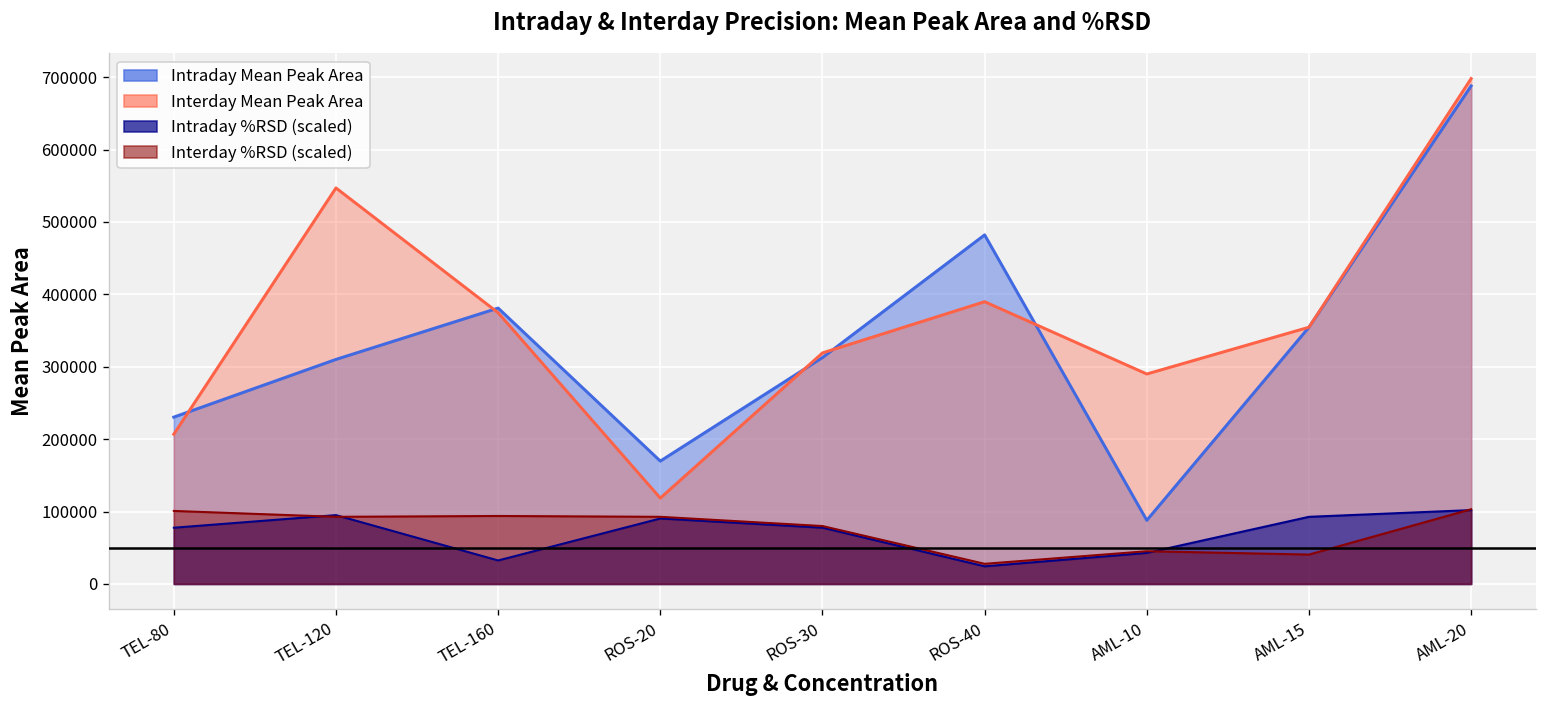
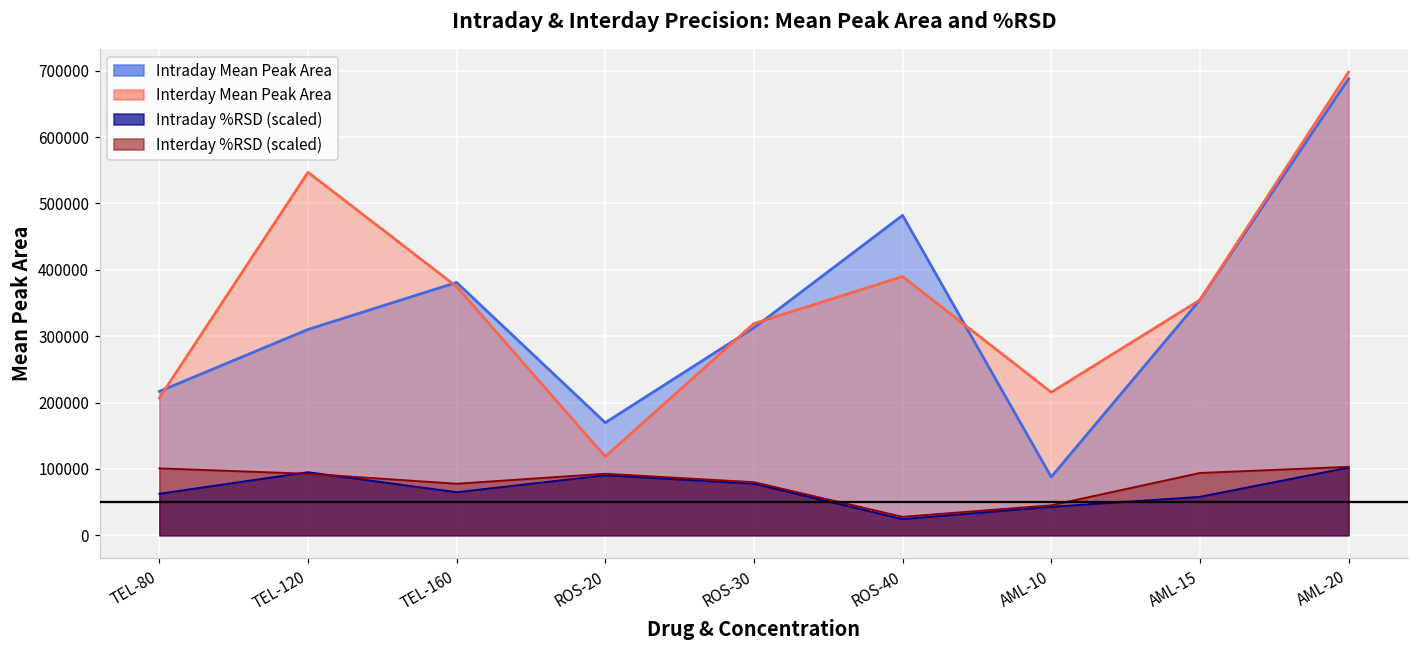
Intraday Mean Peak Area, TEL-80: 230000 -> 220000
Intraday %RSD (scaled), TEL-80: 80000 -> 60000
Intraday %RSD (scaled), TEL-160: 30000 -> 60000
Interday %RSD (scaled), TEL-160: 90000 -> 80000
Interday Mean Peak Area, AML-10: 290000 -> 220000
Intraday %RSD (scaled), AML-15: 90000 -> 60000
Interday %RSD (scaled), AML-15: 40000 -> 90000
